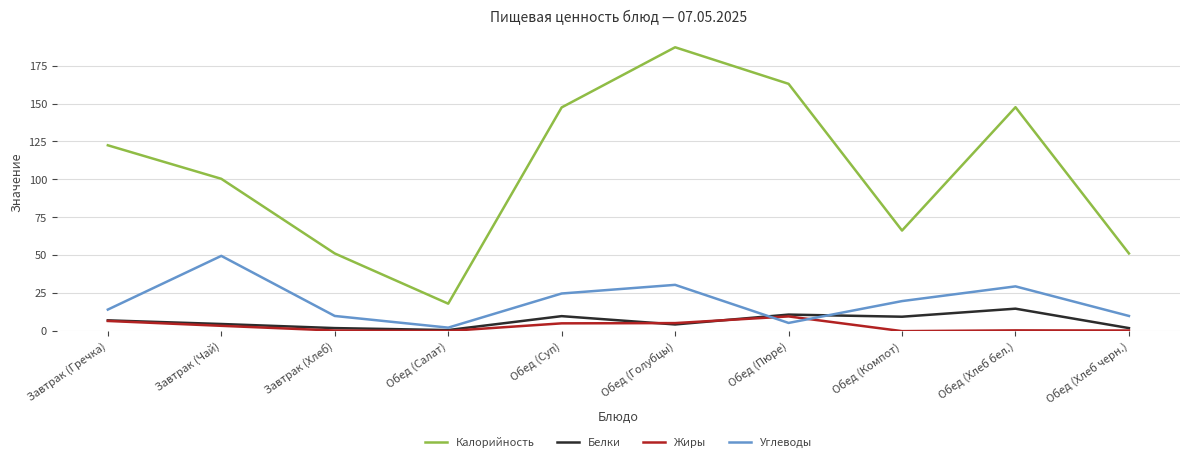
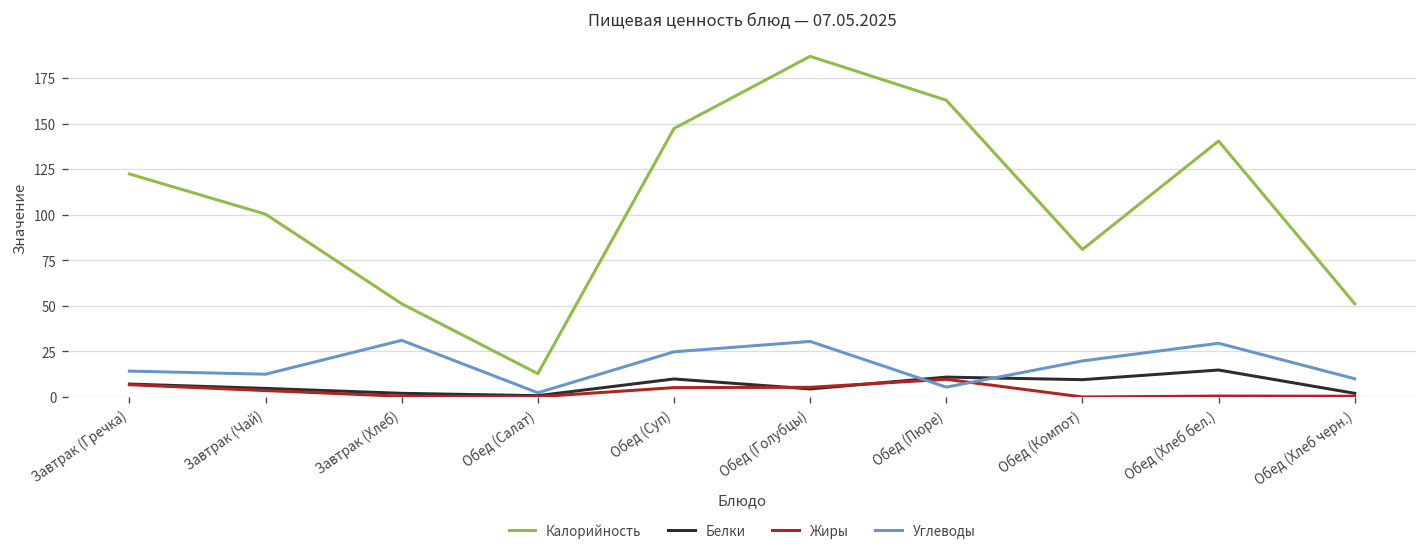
Углеводы, Завтрак (Чай): 50 -> 13
Углеводы, Завтрак (Хлеб): 10 -> 31
Калорийность, Обед (Салат): 18 -> 13
Калорийность, Обед (Компот): 66 -> 81
Калорийность, Обед (Хлеб бел.): 148 -> 141
